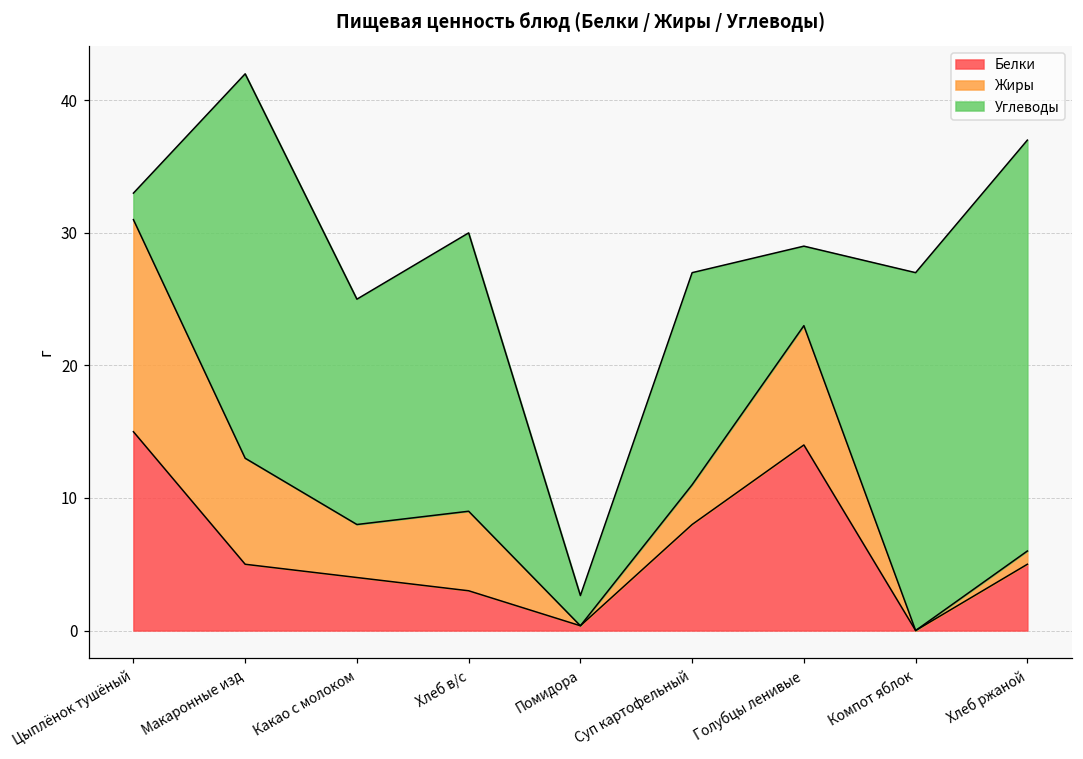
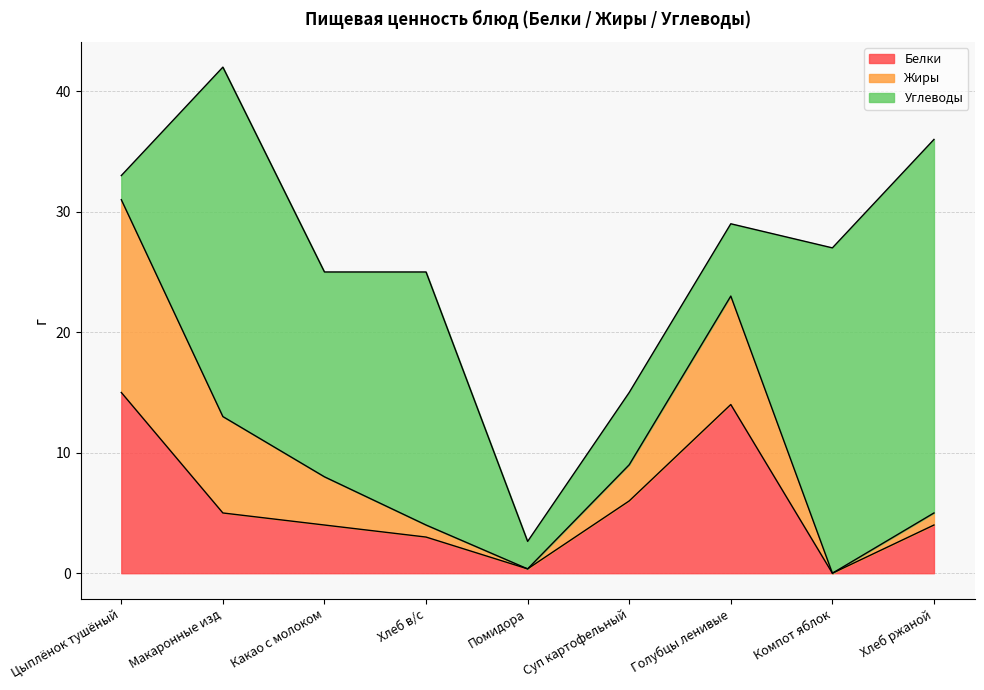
Жиры, Хлеб в/с: 6 -> 1
Белки, Суп картофельный: 8 -> 6
Углеводы, Суп картофельный: 16 -> 6
Белки, Хлеб ржаной: 5 -> 4
